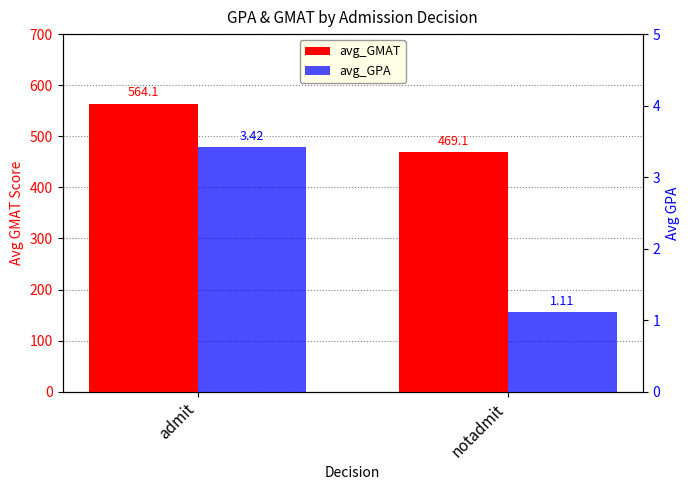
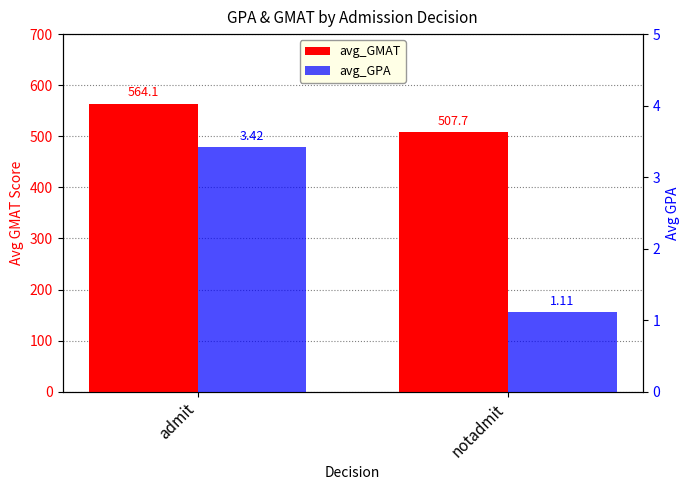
avg_GMAT, notadmit: 469.1 -> 507.7
